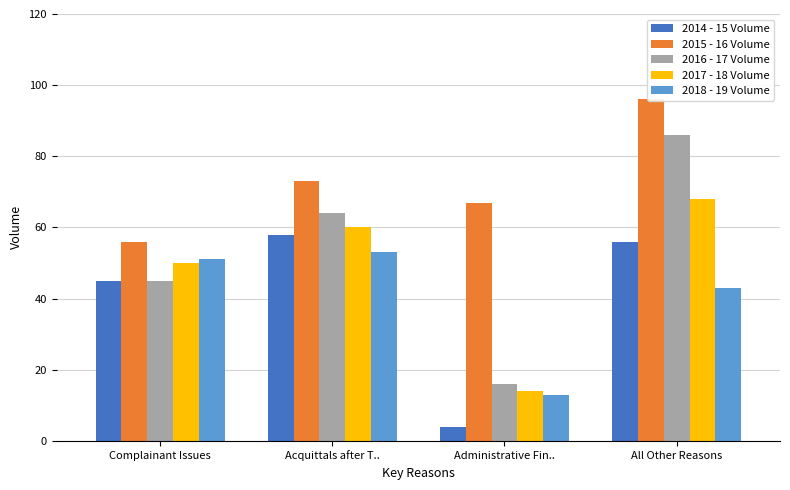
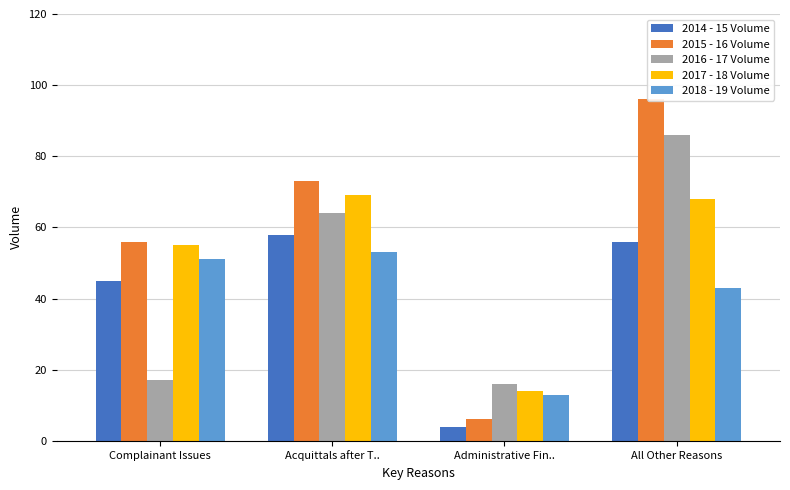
2016 - 17 Volume, Complainant Issues: 45 -> 17
2017 - 18 Volume, Complainant Issues: 50 -> 55
2017 - 18 Volume, Acquittals after T..: 60 -> 69
2015 - 16 Volume, Administrative Fin..: 67 -> 6
